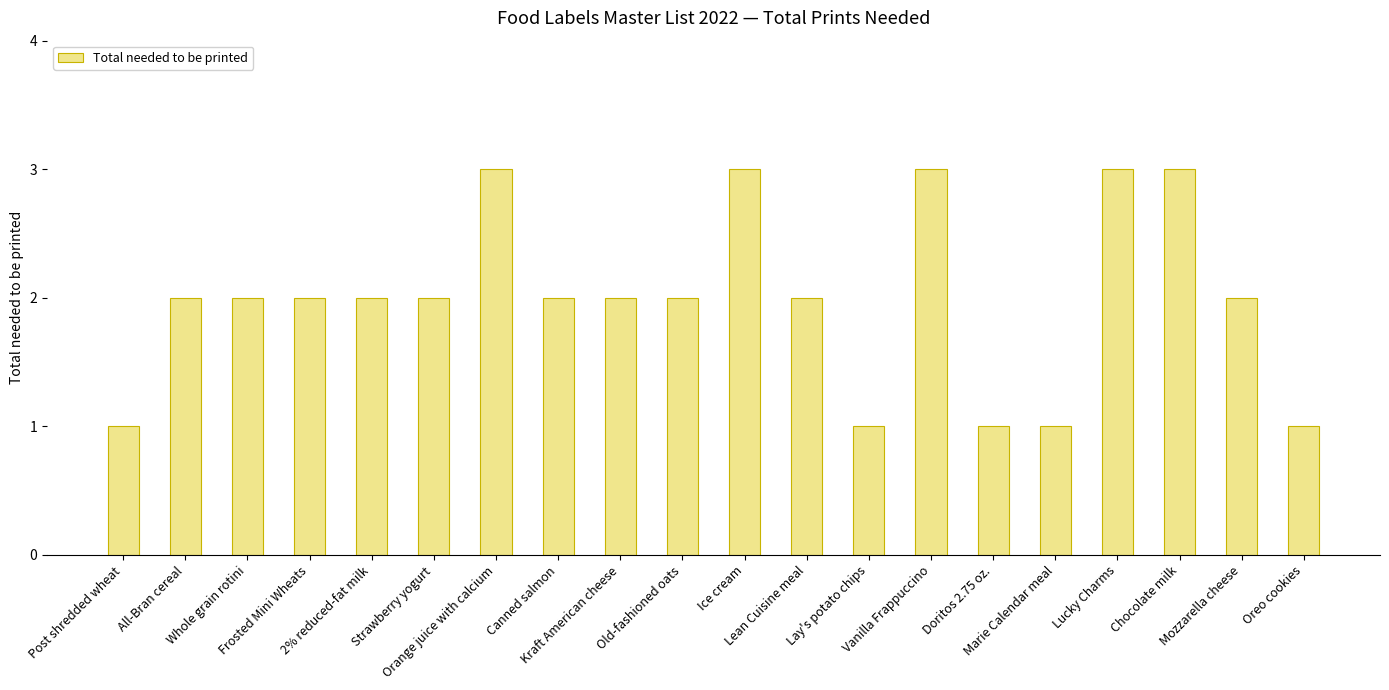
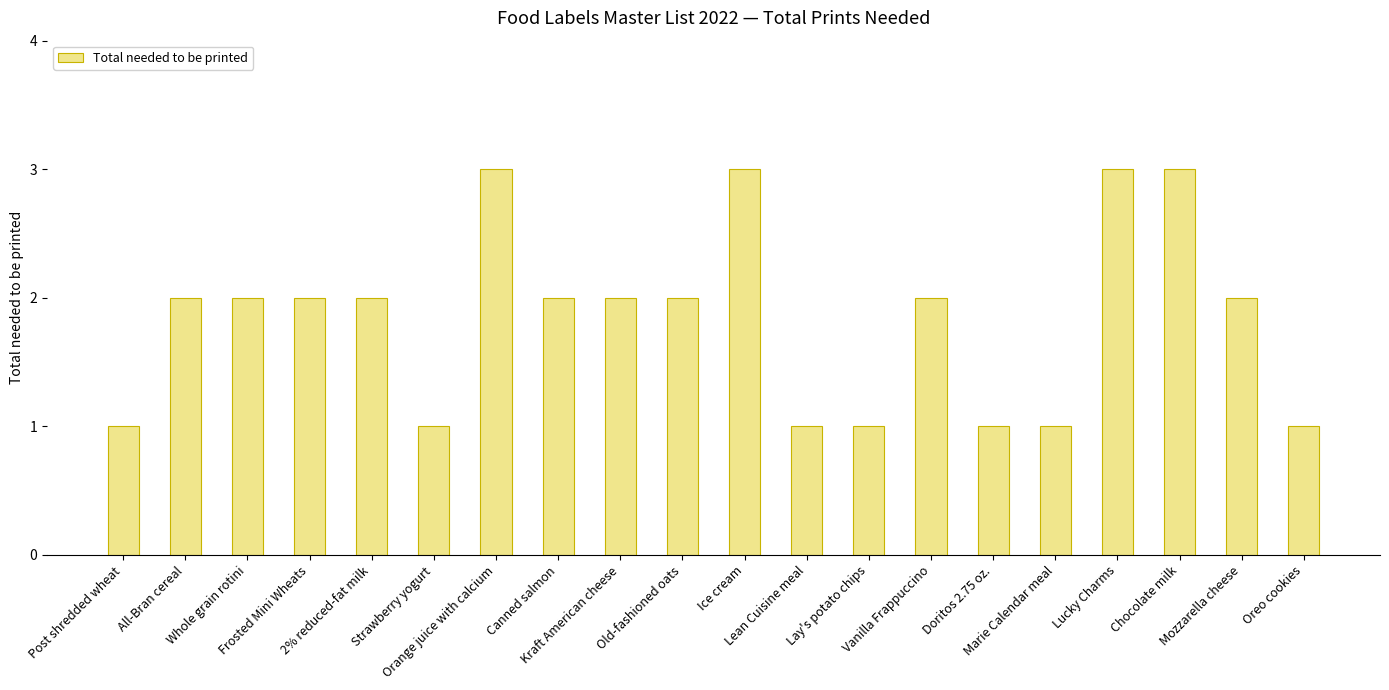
Strawberry yogurt: 2 -> 1
Lean Cuisine meal: 2 -> 1
Vanilla Frappuccino: 3 -> 2
